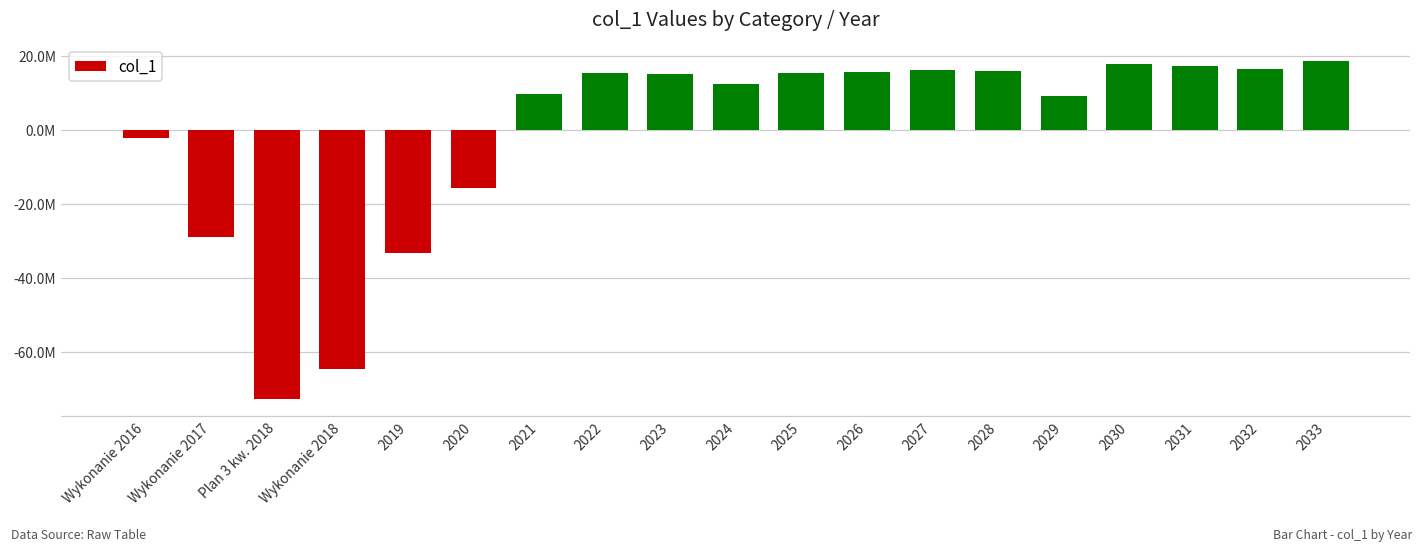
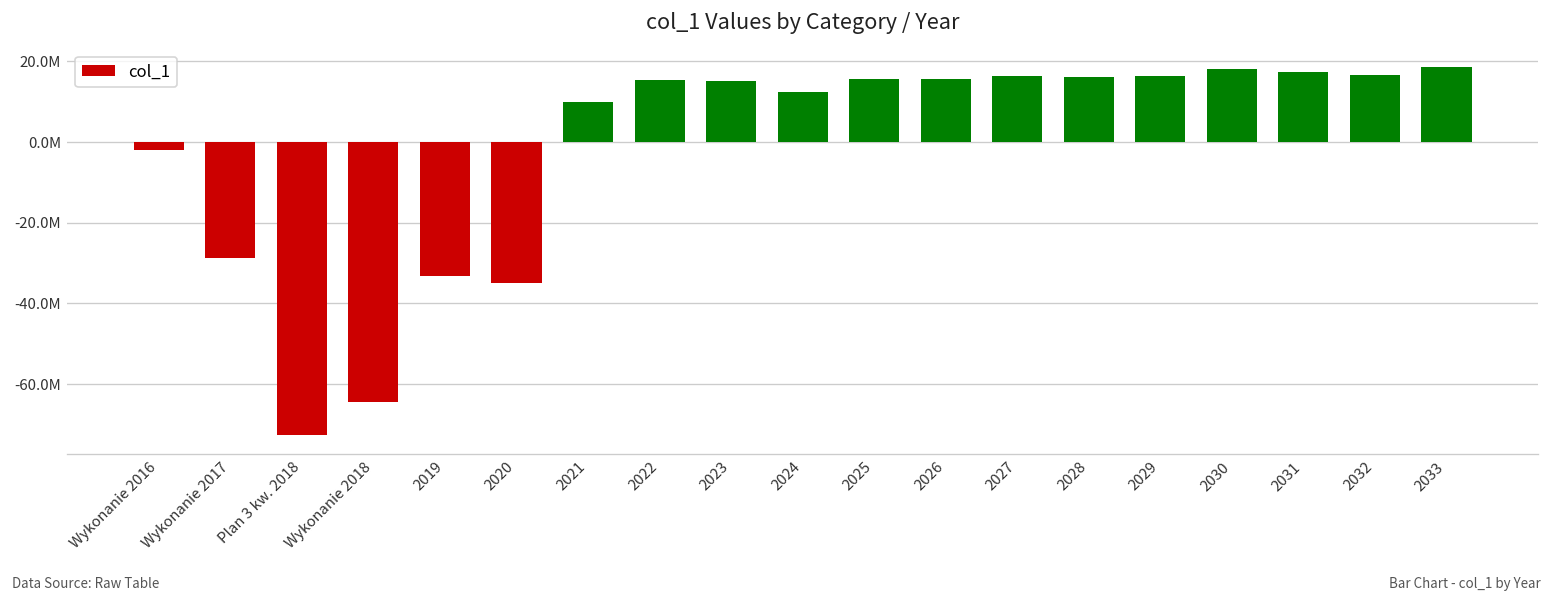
2020: -16000000 -> -35000000
2029: 9000000 -> 16000000
